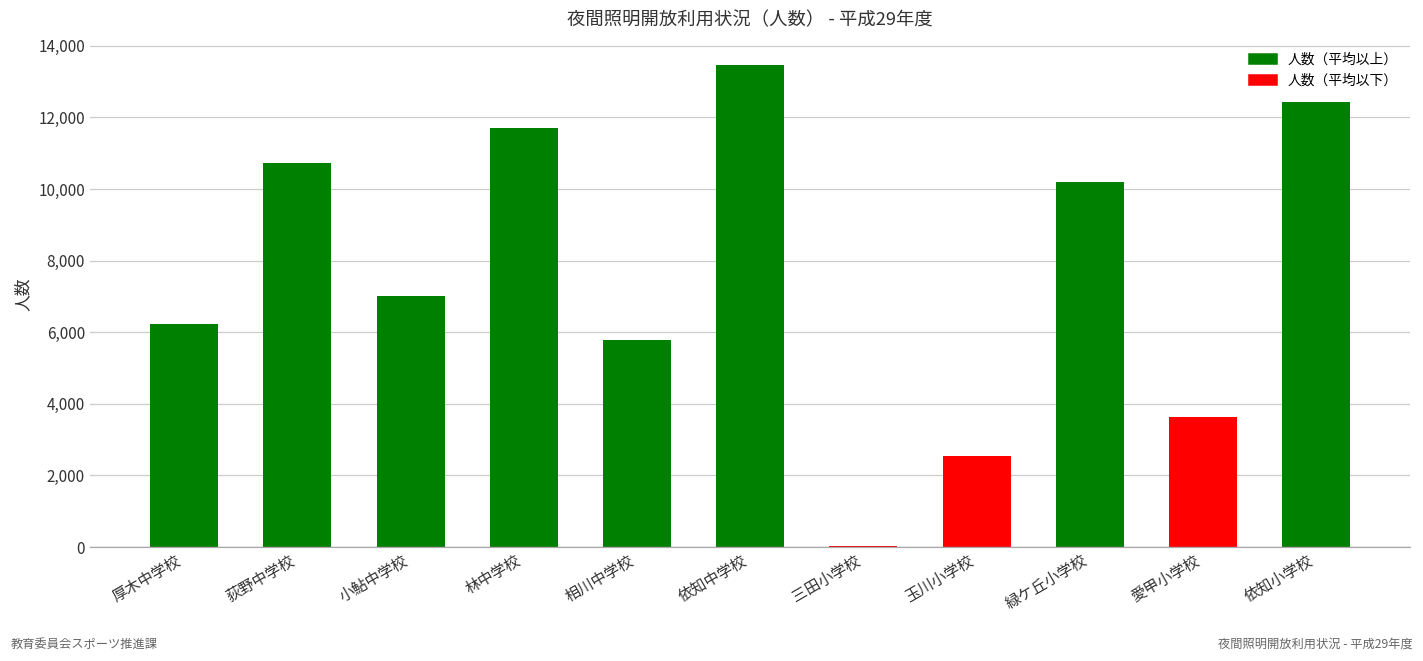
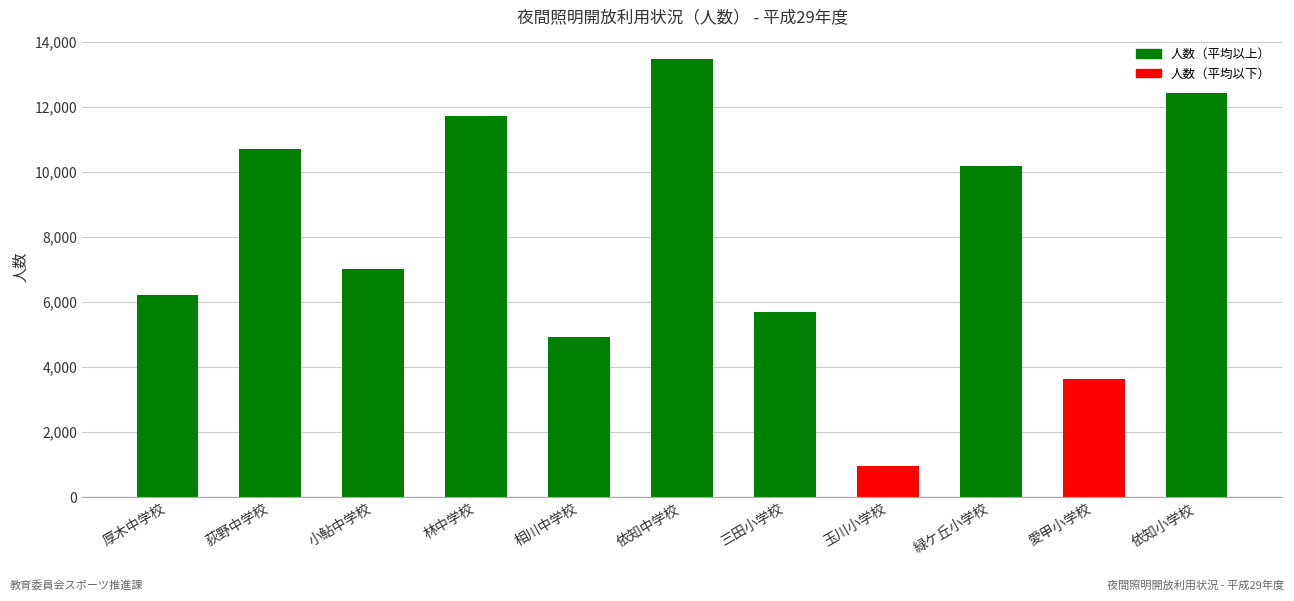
相川中学校: 5,800 -> 4,900
三田小学校: 0 -> 5,700
玉川小学校: 2,500 -> 1,000
